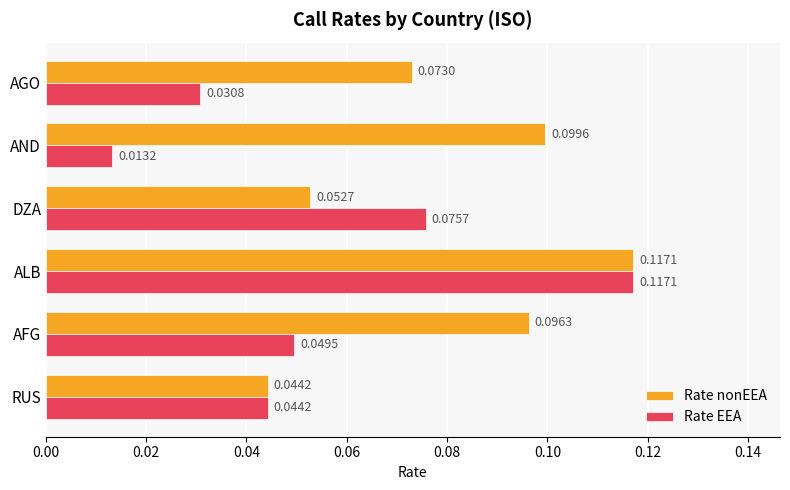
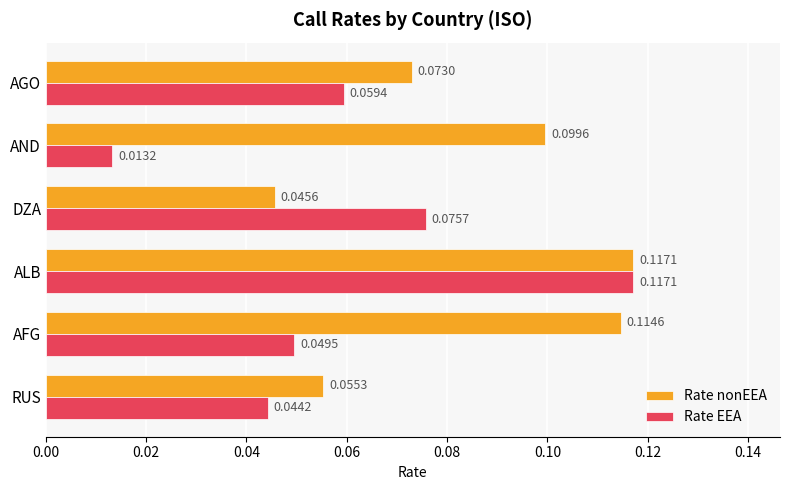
Rate EEA, AGO: 0.0308 -> 0.0594
Rate nonEEA, DZA: 0.0527 -> 0.0456
Rate nonEEA, AFG: 0.0963 -> 0.1146
Rate nonEEA, RUS: 0.0442 -> 0.0553
